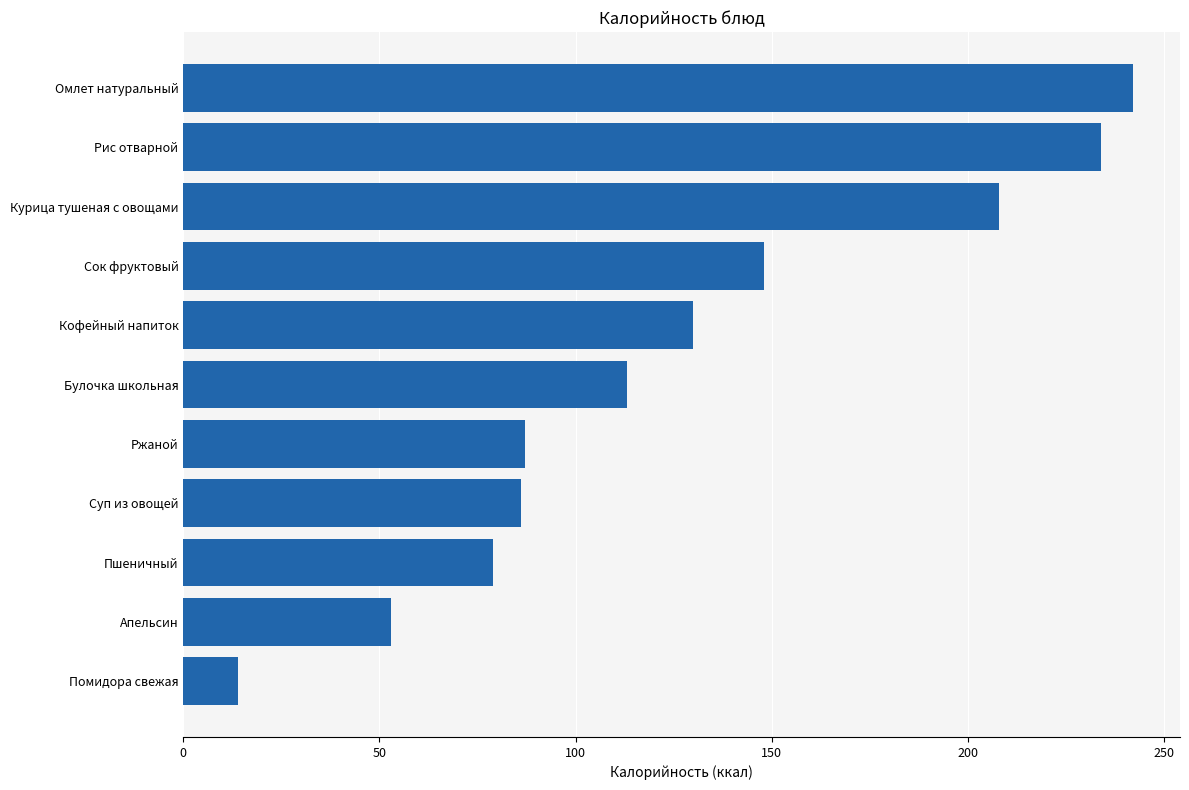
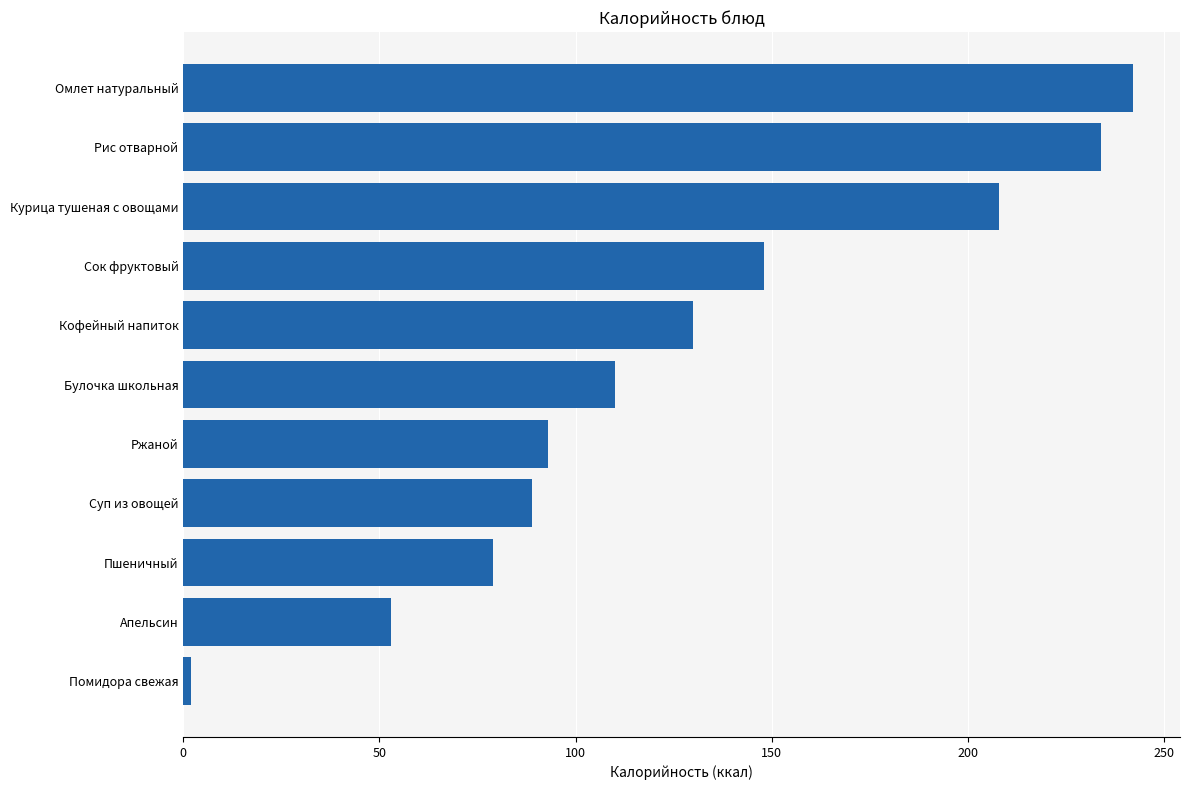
Булочка школьная: 113 -> 110
Ржаной: 87 -> 93
Суп из овощей: 86 -> 89
Помидора свежая: 14 -> 2
